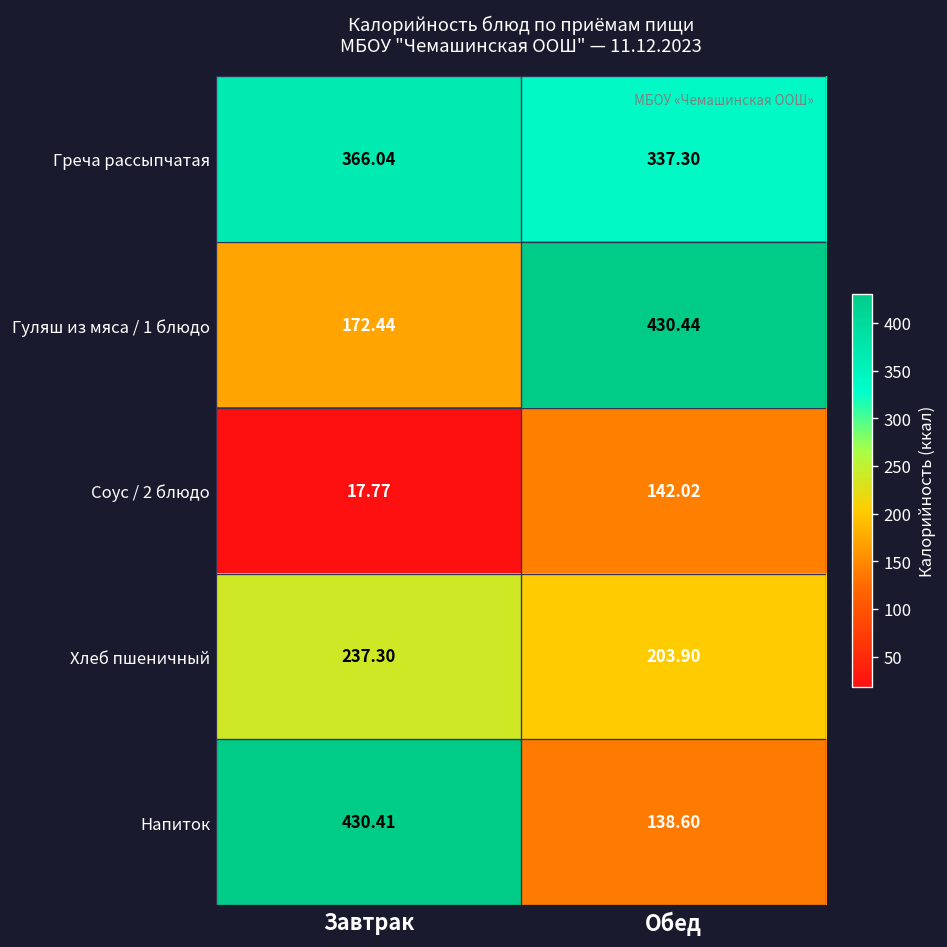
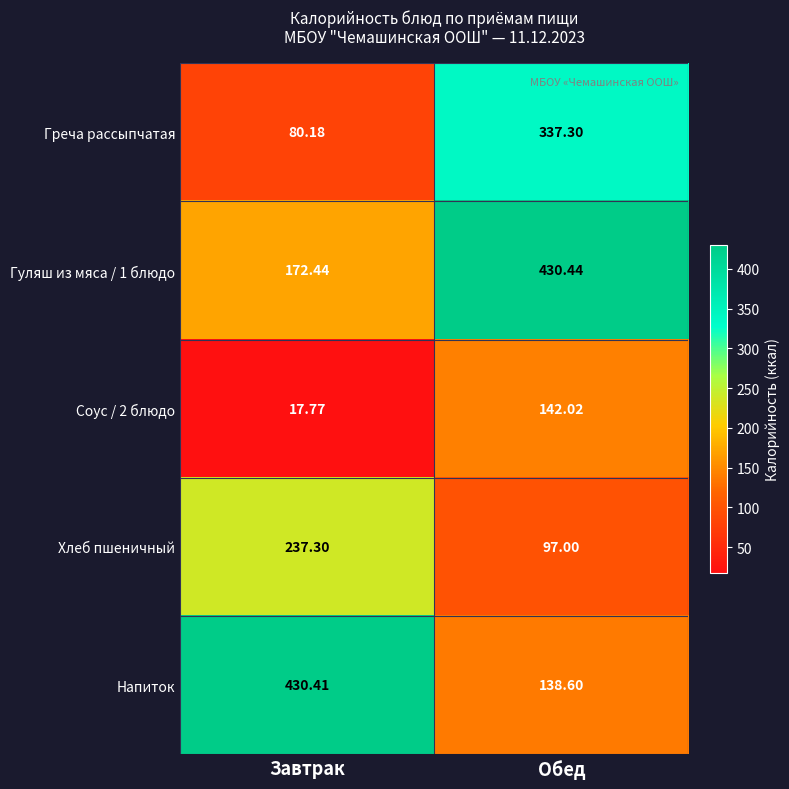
Греча рассыпчатая, Завтрак: 366.04 -> 80.18
Хлеб пшеничный, Обед: 203.90 -> 97.00
